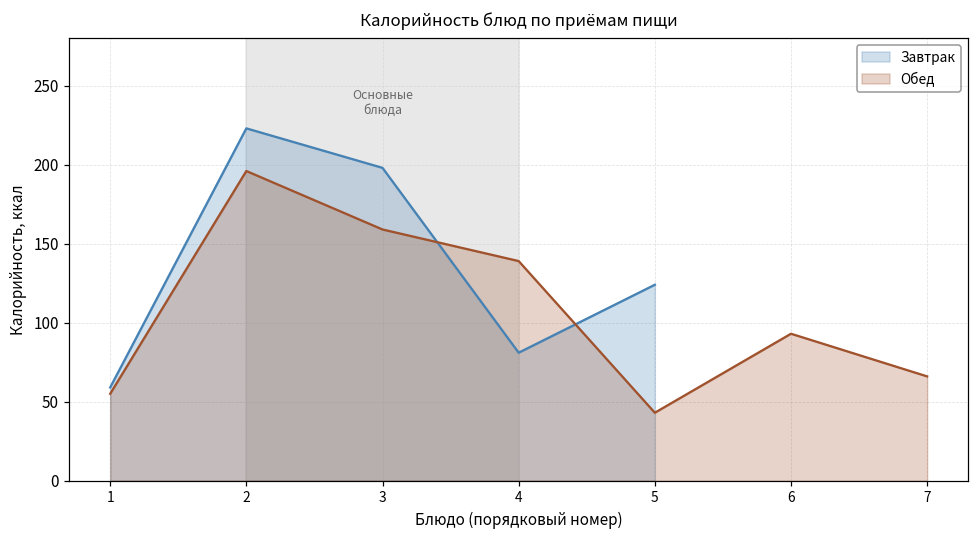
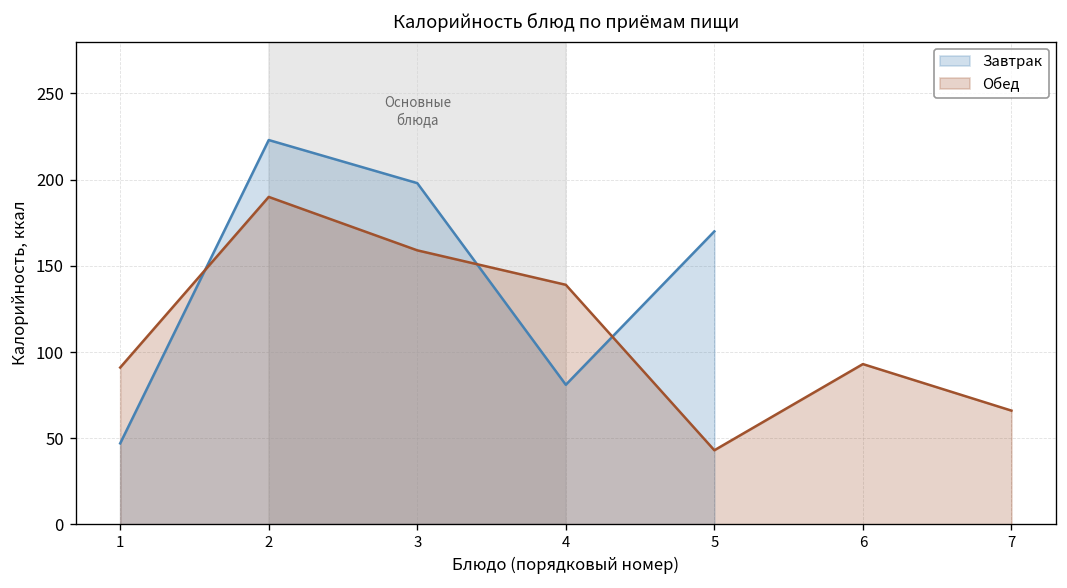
Завтрак, 1: 59 -> 47
Обед, 1: 55 -> 91
Обед, 2: 196 -> 190
Завтрак, 5: 124 -> 170
